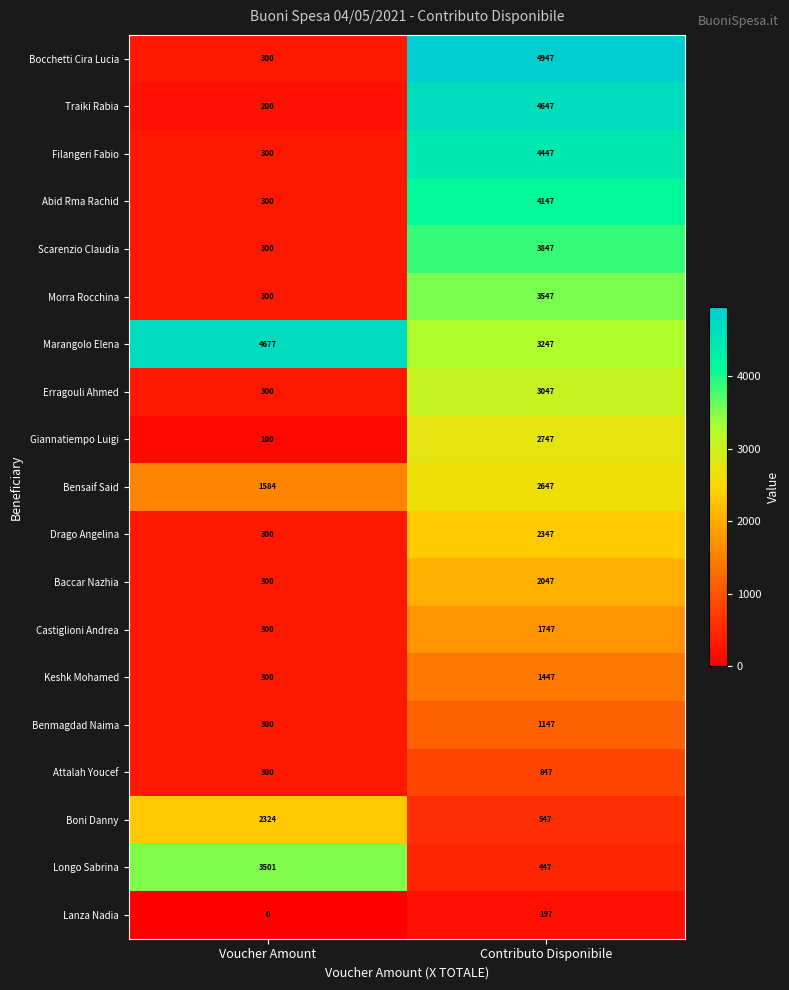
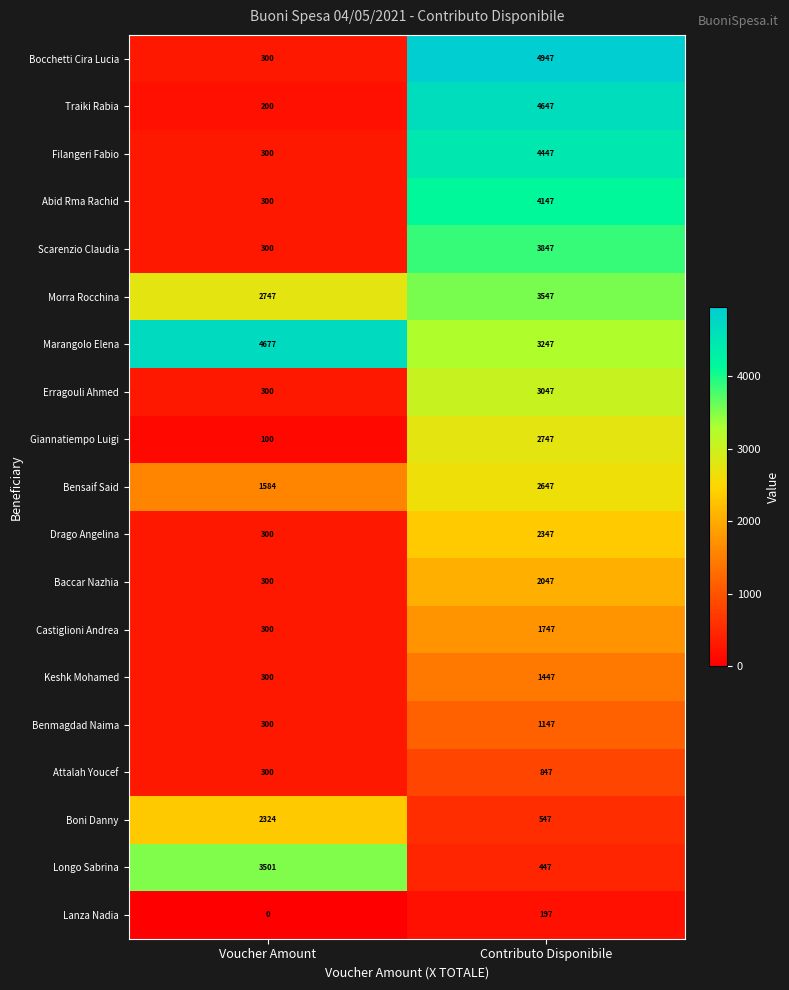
Morra Rocchina, Voucher Amount: 300 -> 2747
